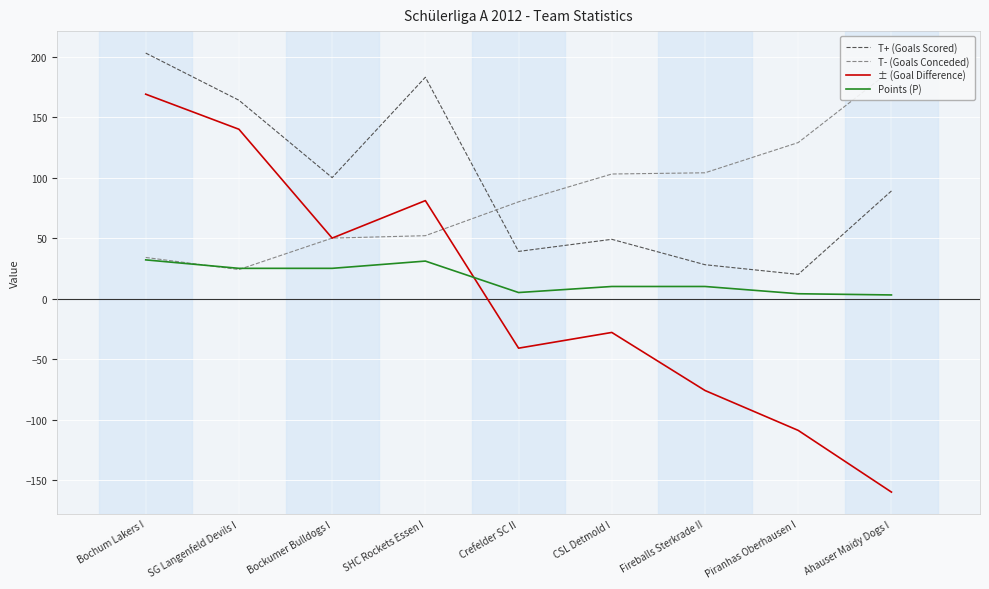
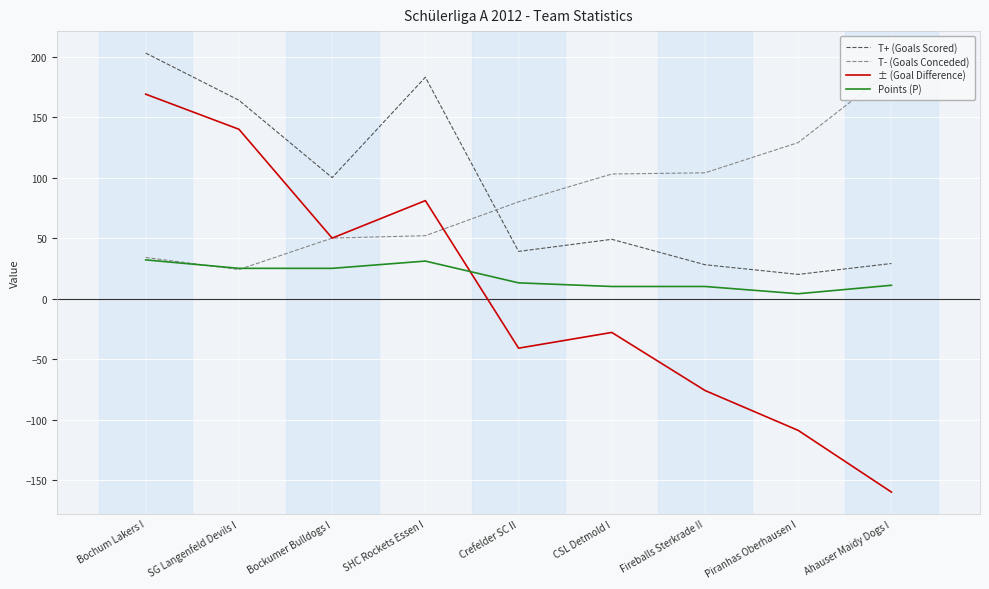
Points (P), Crefelder SC II: 5 -> 13
T+ (Goals Scored), Ahauser Maidy Dogs I: 89 -> 29
Points (P), Ahauser Maidy Dogs I: 3 -> 11
